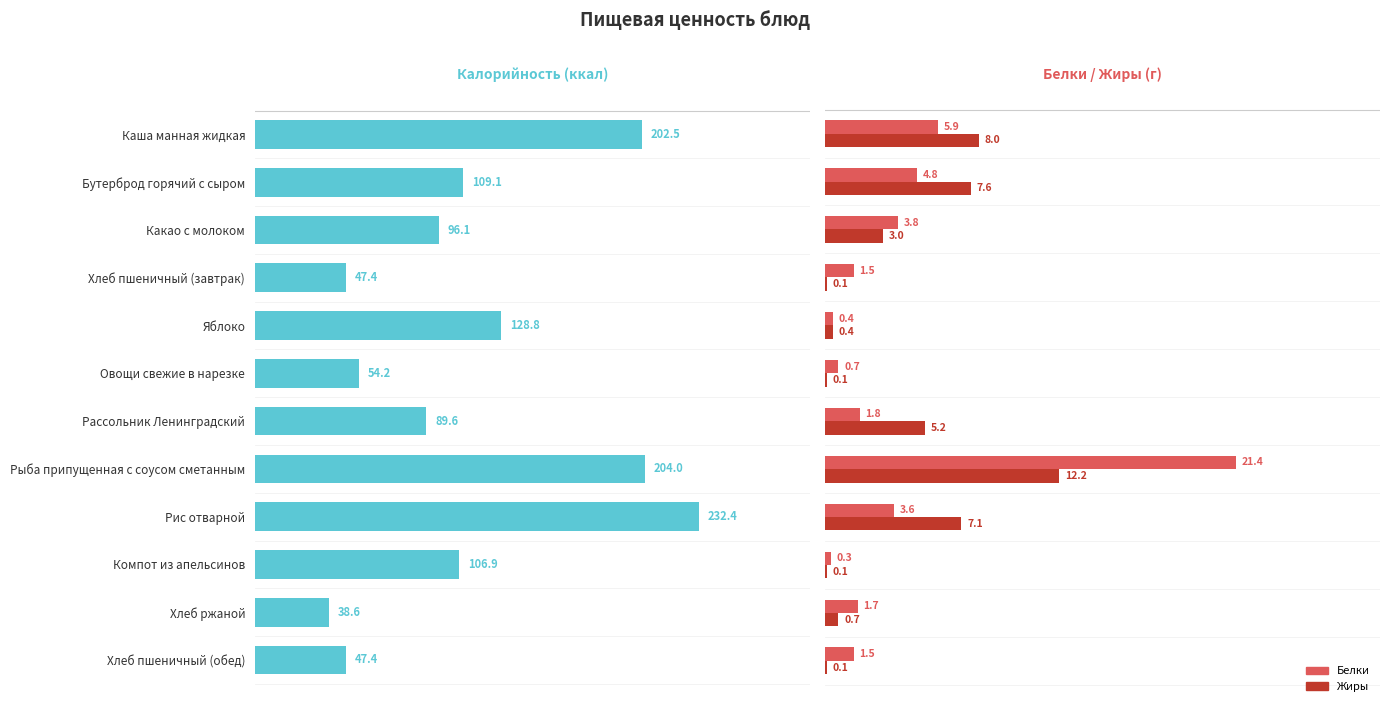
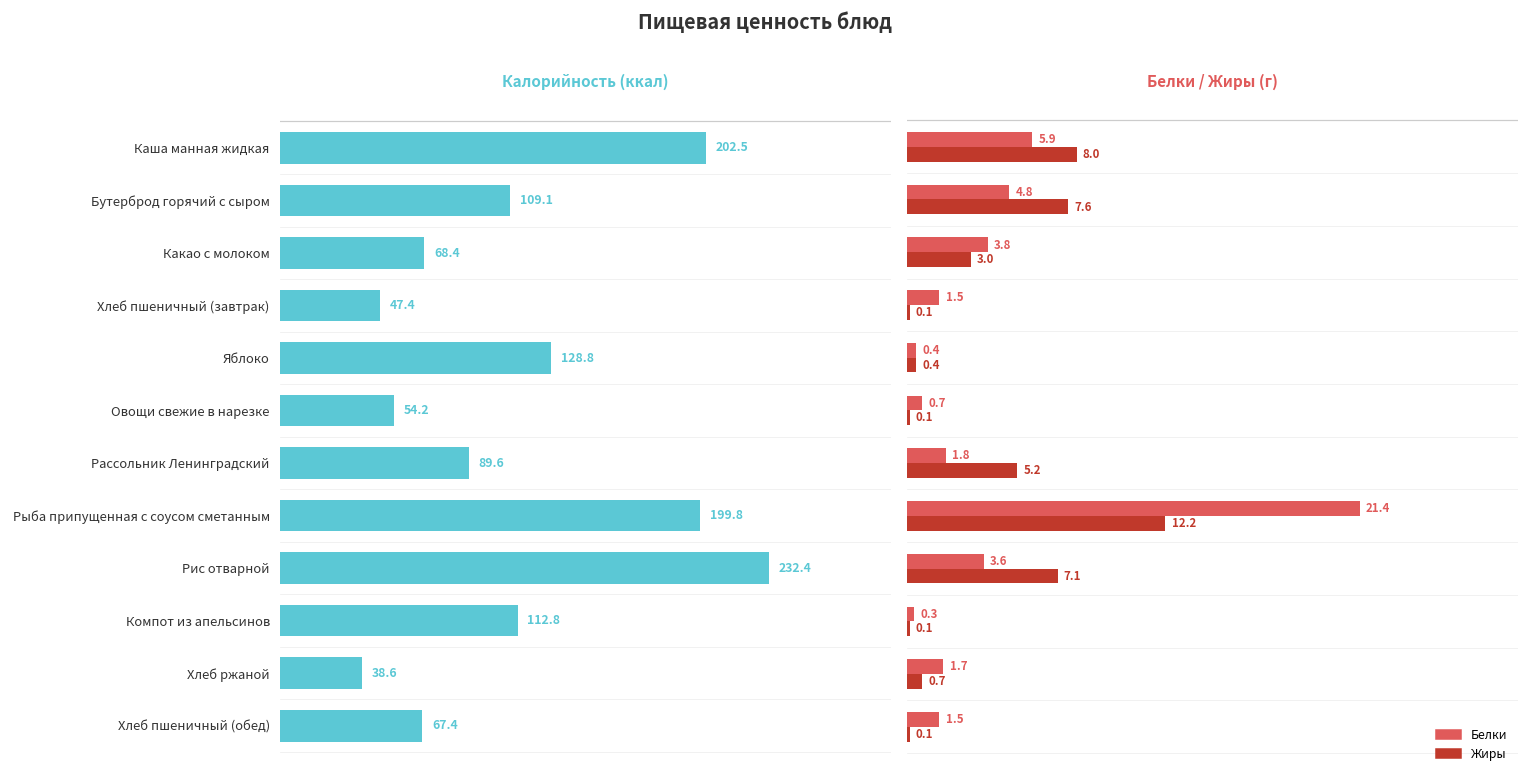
Калорийность (ккал), Какао с молоком: 96.1 -> 68.4
Калорийность (ккал), Рыба припущенная с соусом сметанным: 204.0 -> 199.8
Калорийность (ккал), Компот из апельсинов: 106.9 -> 112.8
Калорийность (ккал), Хлеб пшеничный (обед): 47.4 -> 67.4
